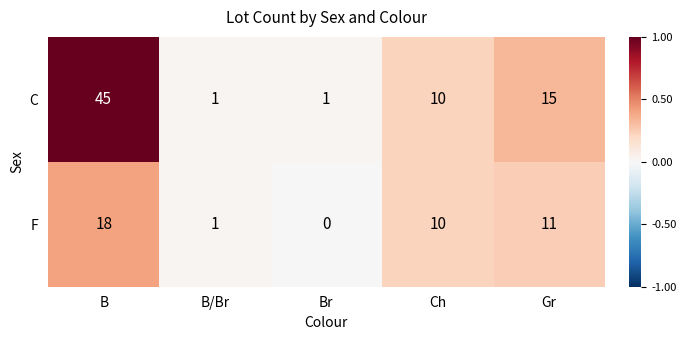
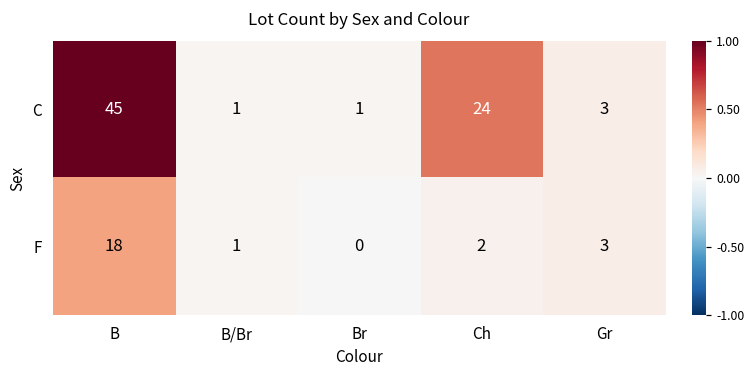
C, Ch: 10 -> 24
C, Gr: 15 -> 3
F, Ch: 10 -> 2
F, Gr: 11 -> 3
